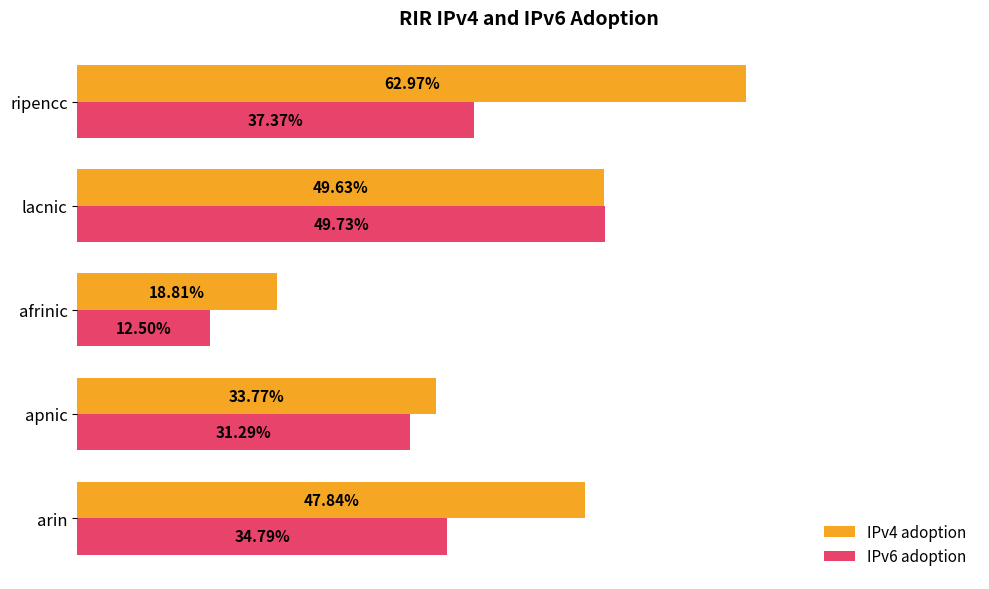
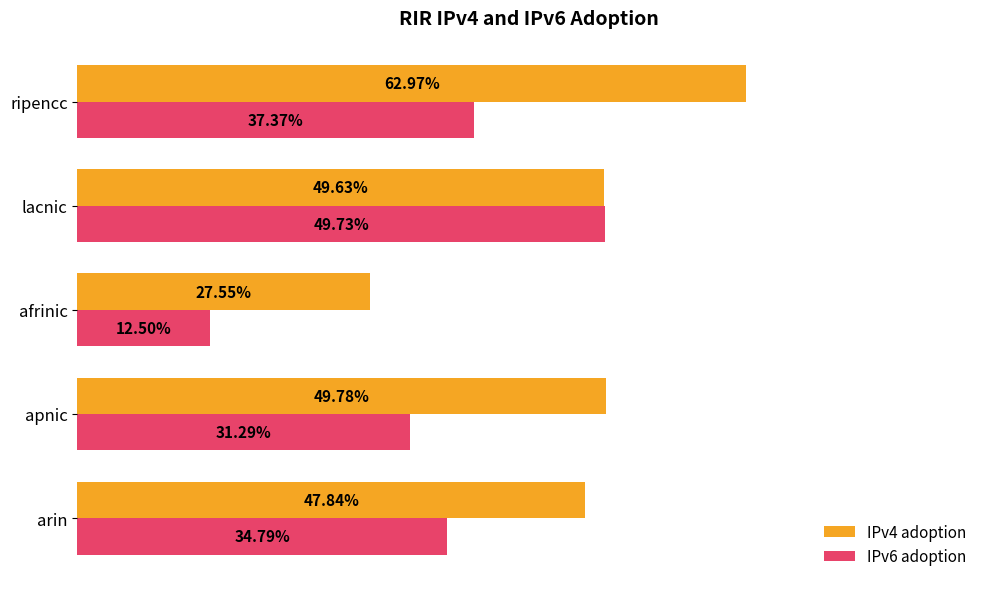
IPv4 adoption, afrinic: 18.81% -> 27.55%
IPv4 adoption, apnic: 33.77% -> 49.78%
